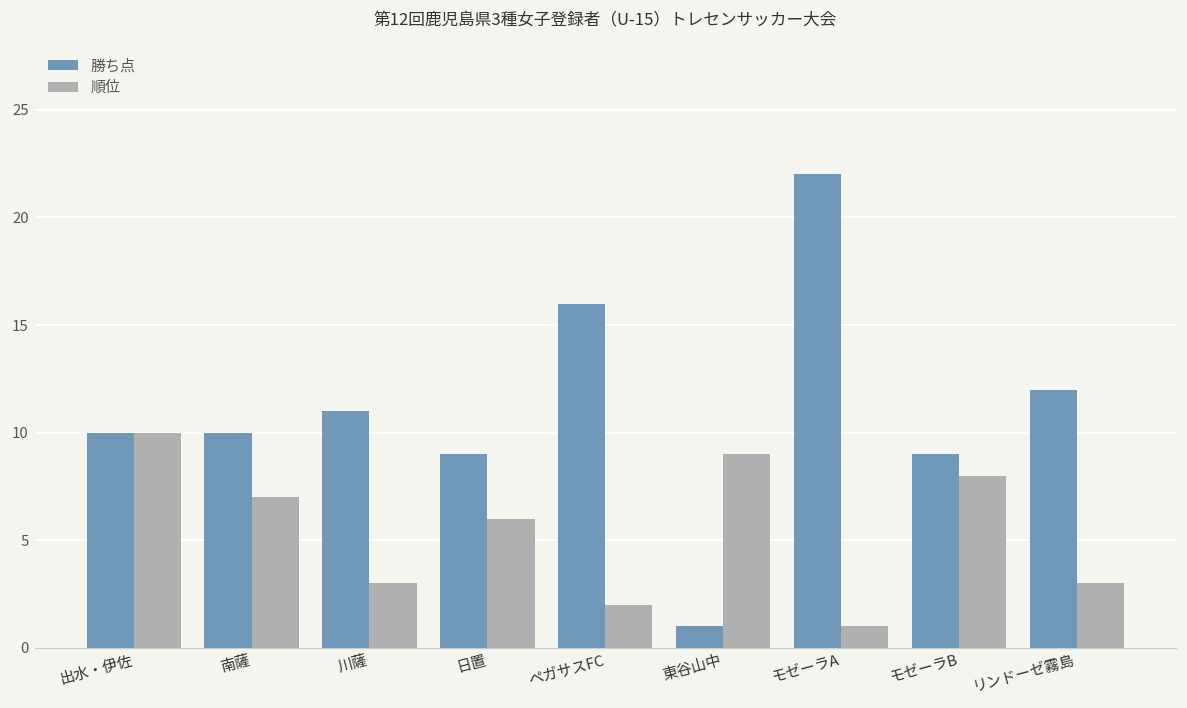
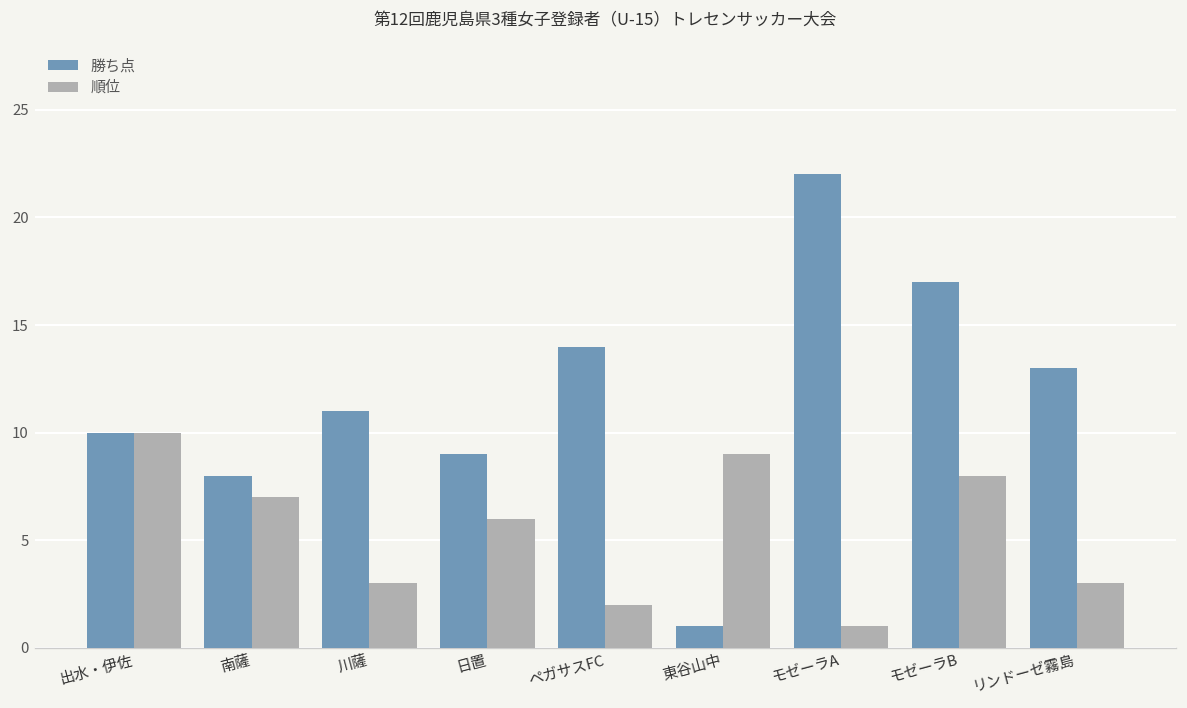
勝ち点, 南薩: 10 -> 8
勝ち点, ペガサスFC: 16 -> 14
勝ち点, モゼーラB: 9 -> 17
勝ち点, リンドーゼ霧島: 12 -> 13
